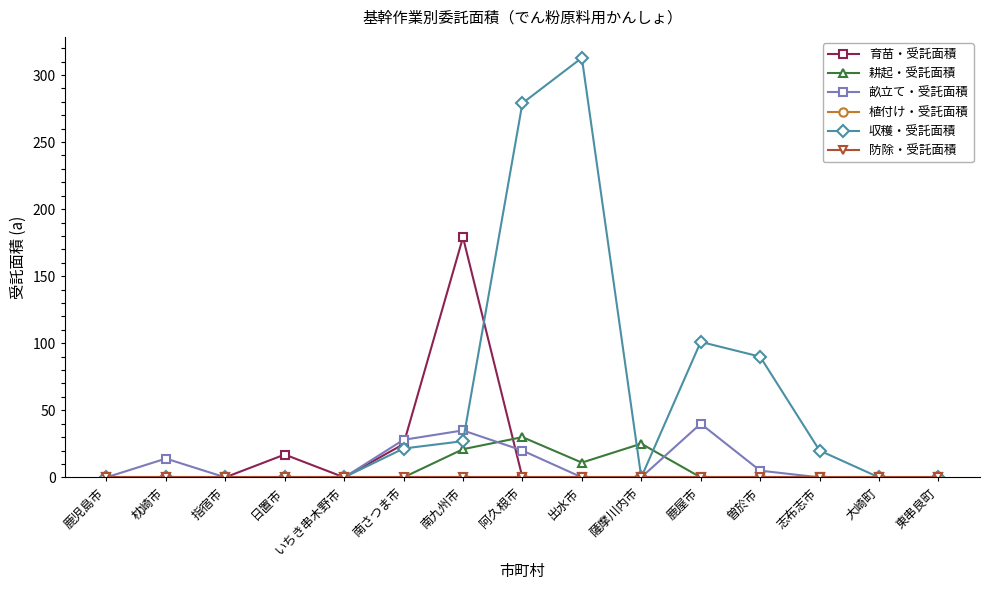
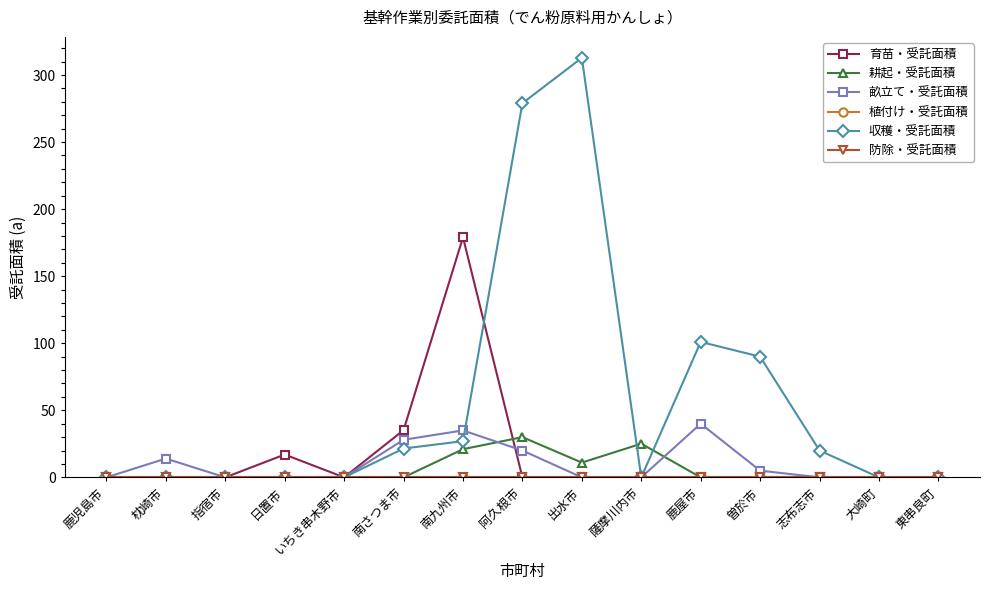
育苗・受託面積, 南さつま市: 25 -> 35
